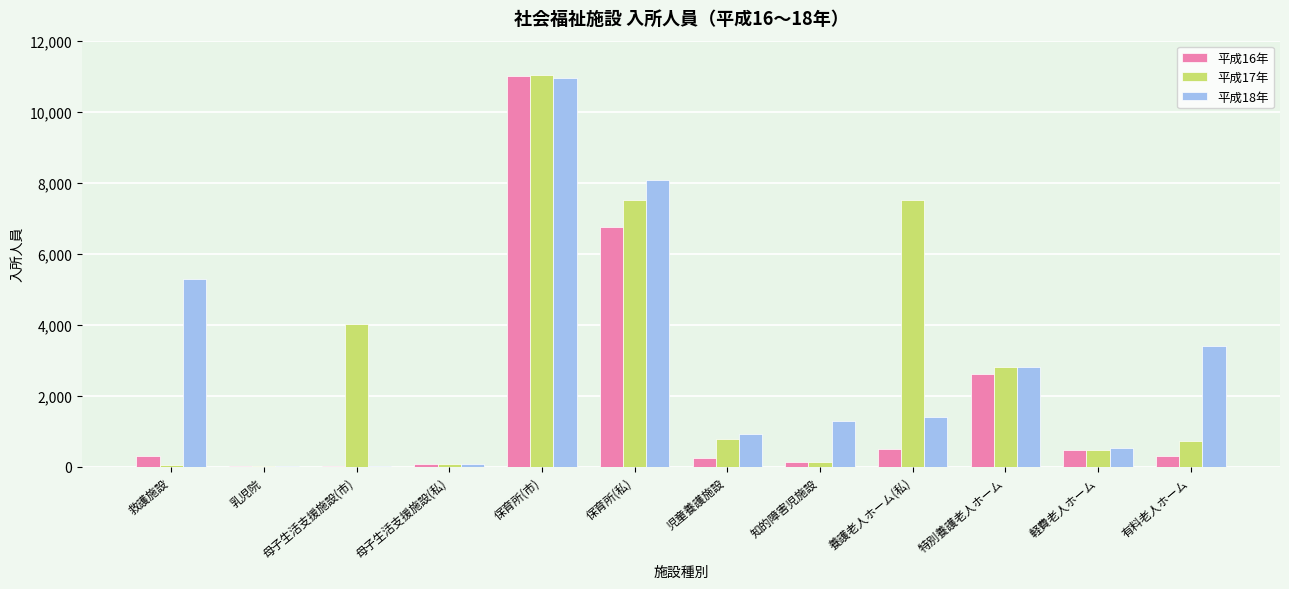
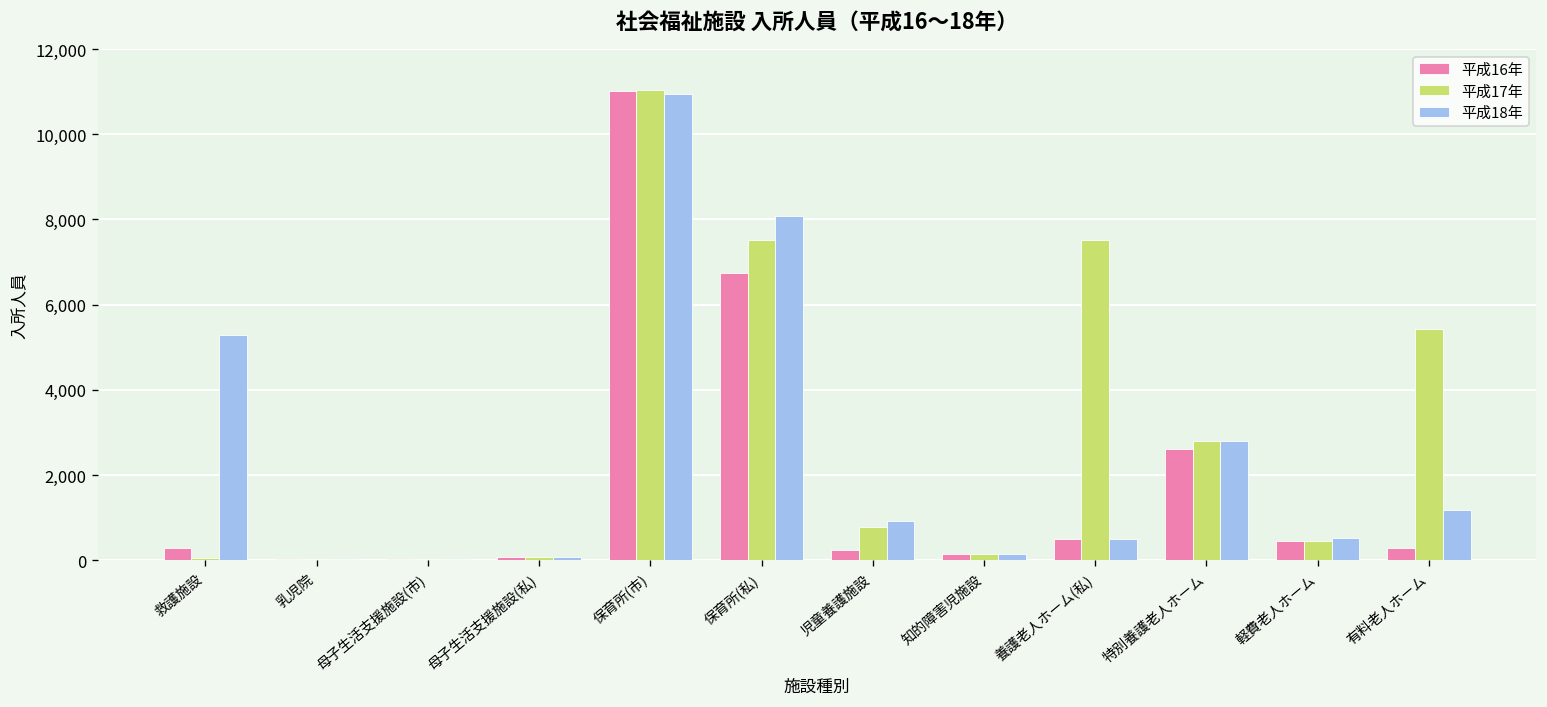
平成17年, 母子生活支援施設(市): 4,000 -> 0
平成18年, 知的障害児施設: 1,300 -> 100
平成18年, 養護老人ホーム(私): 1,400 -> 500
平成17年, 有料老人ホーム: 700 -> 5,400
平成18年, 有料老人ホーム: 3,400 -> 1,200
